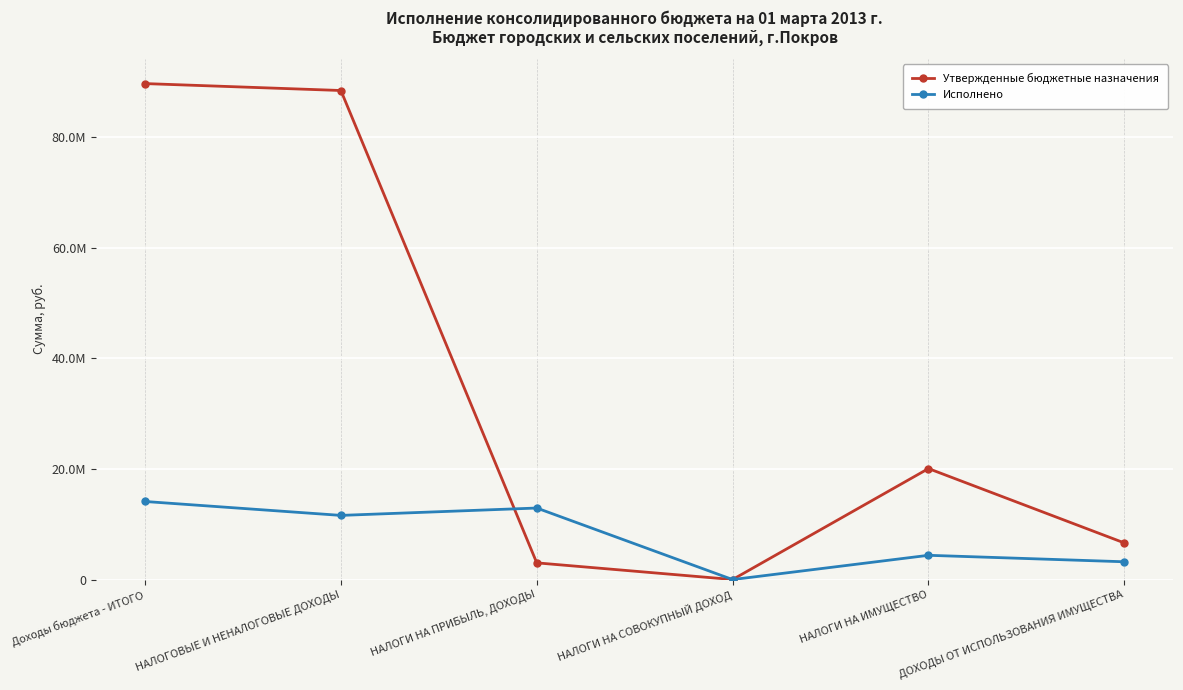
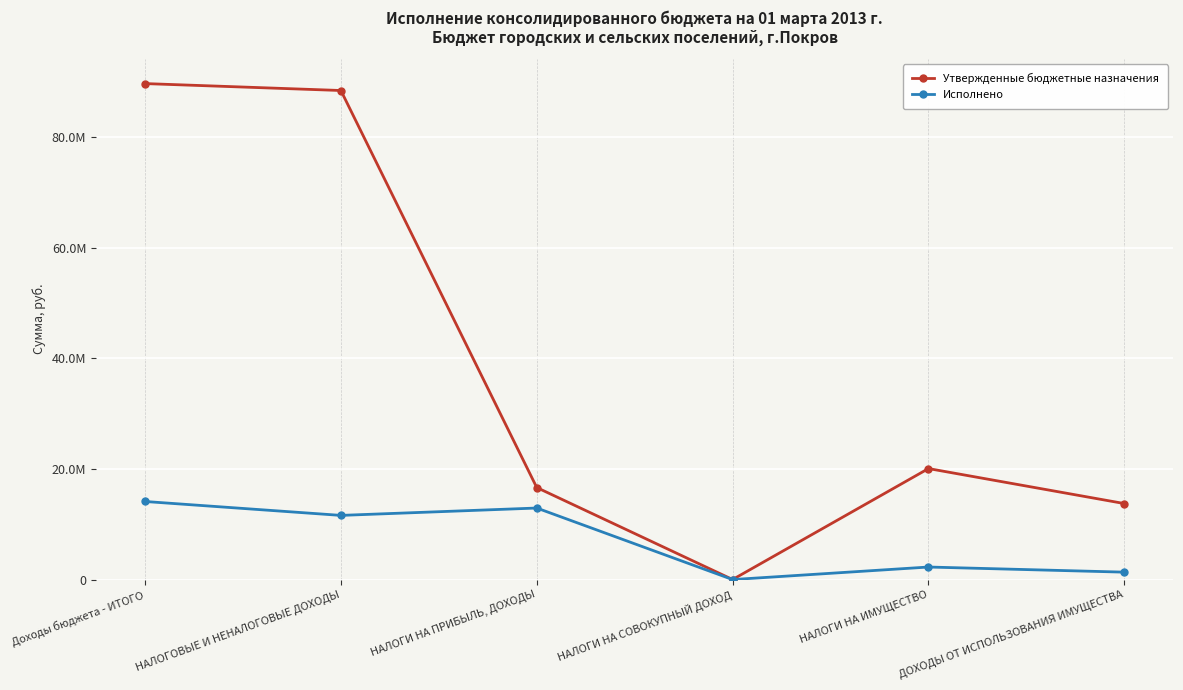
Утвержденные бюджетные назначения, НАЛОГИ НА ПРИБЫЛЬ, ДОХОДЫ: 3000000 -> 17000000
Исполнено, НАЛОГИ НА ИМУЩЕСТВО: 4000000 -> 2000000
Утвержденные бюджетные назначения, ДОХОДЫ ОТ ИСПОЛЬЗОВАНИЯ ИМУЩЕСТВА: 7000000 -> 14000000
Исполнено, ДОХОДЫ ОТ ИСПОЛЬЗОВАНИЯ ИМУЩЕСТВА: 3000000 -> 1000000
